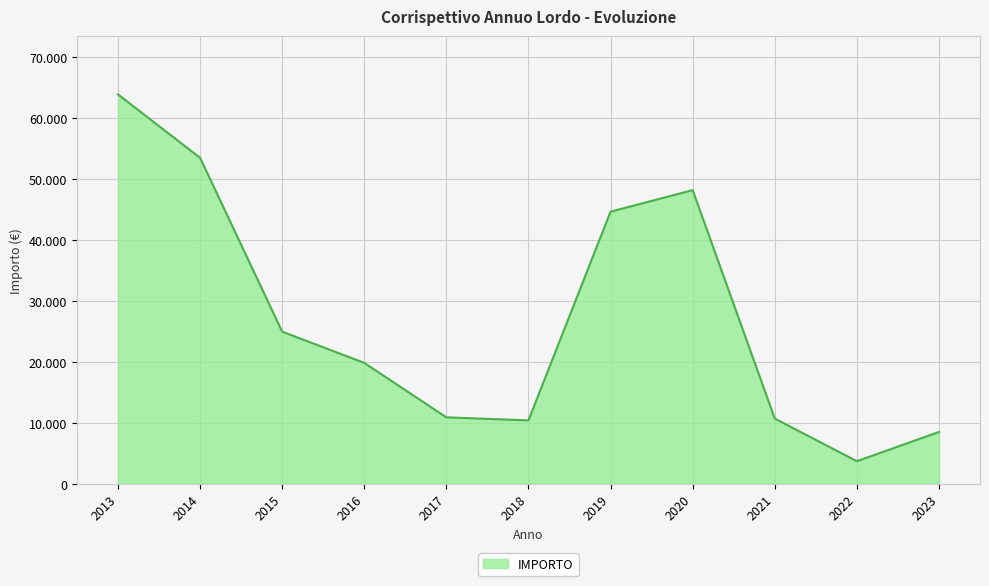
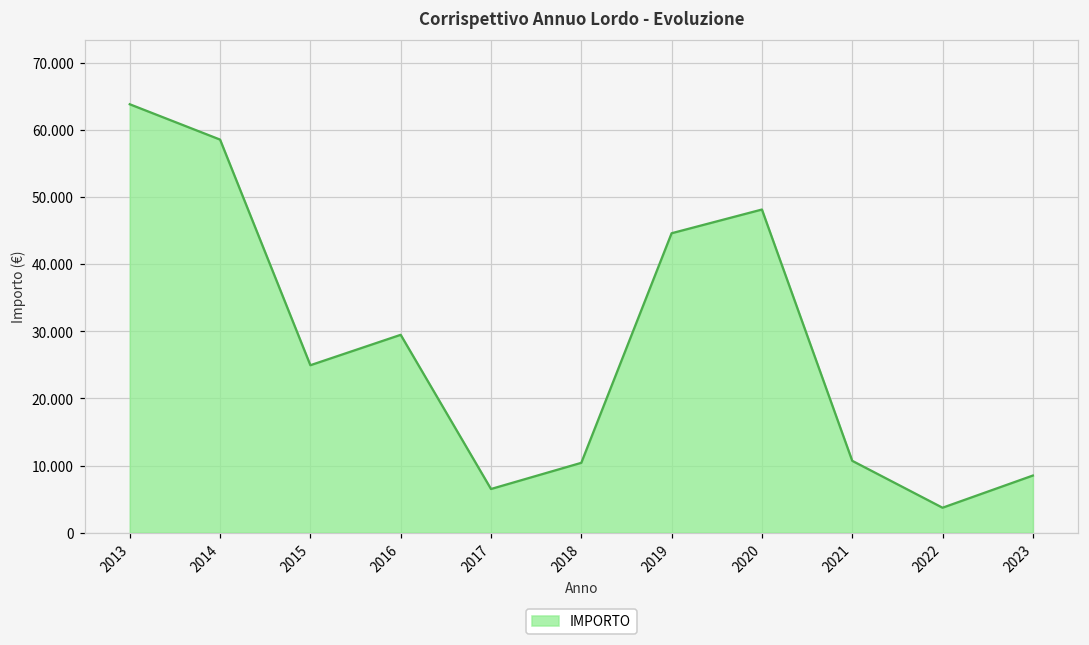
2014: 54 -> 59
2016: 20 -> 30
2017: 11 -> 6
